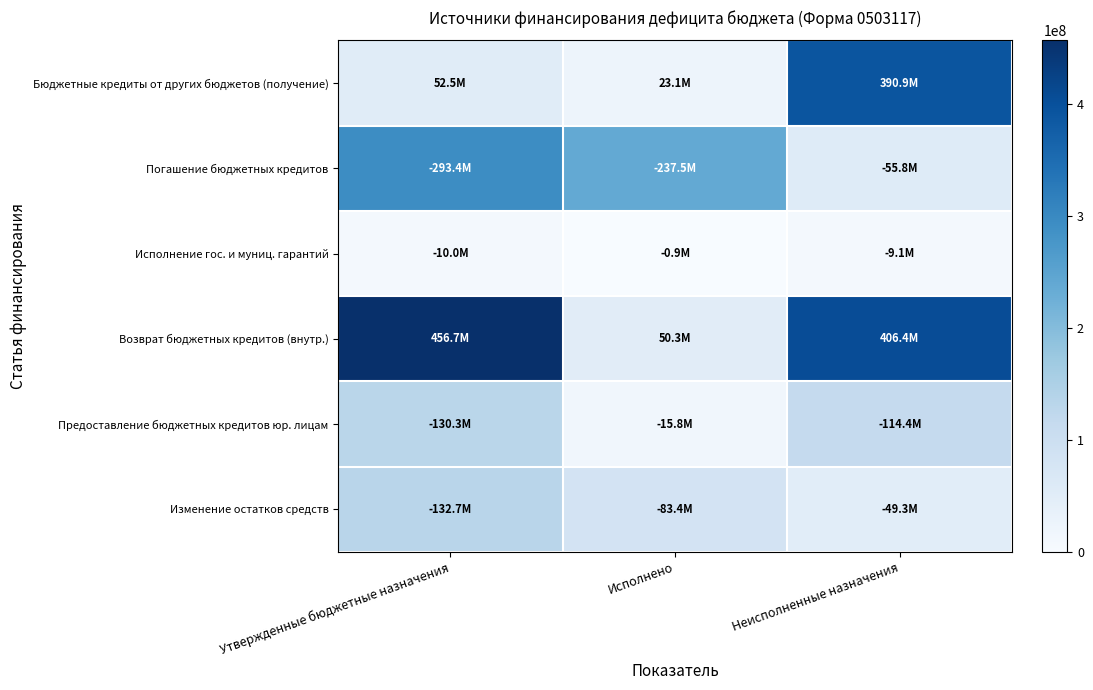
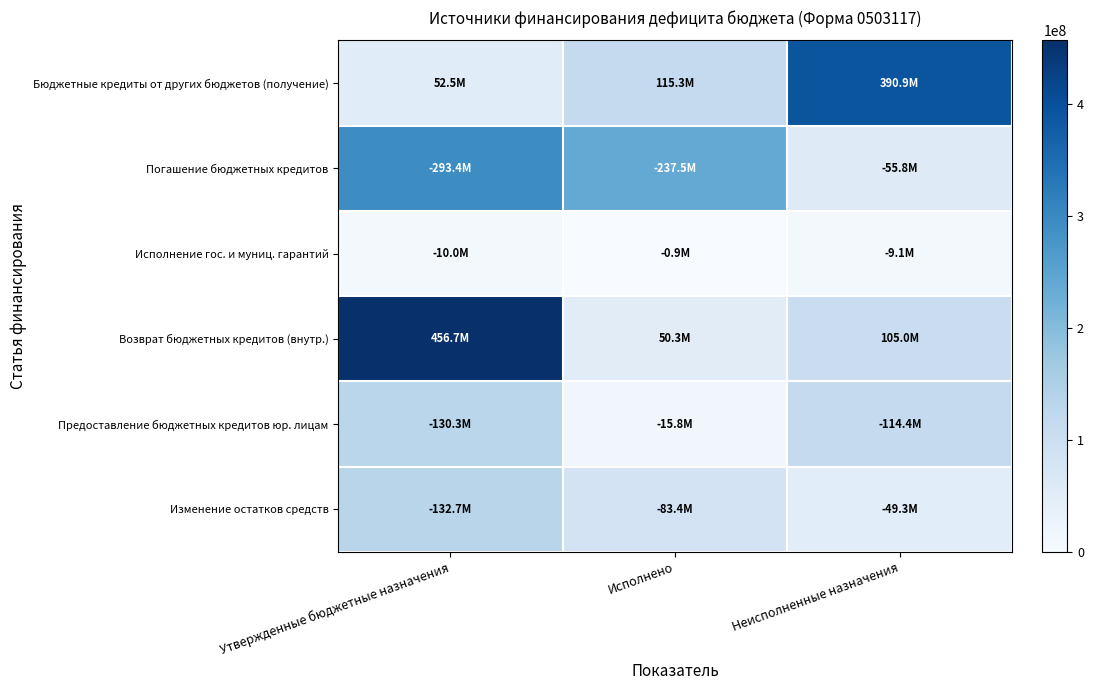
Бюджетные кредиты от других бюджетов (получение), Исполнено: 23.1M -> 115.3M
Возврат бюджетных кредитов (внутр.), Неисполненные назначения: 406.4M -> 105.0M
